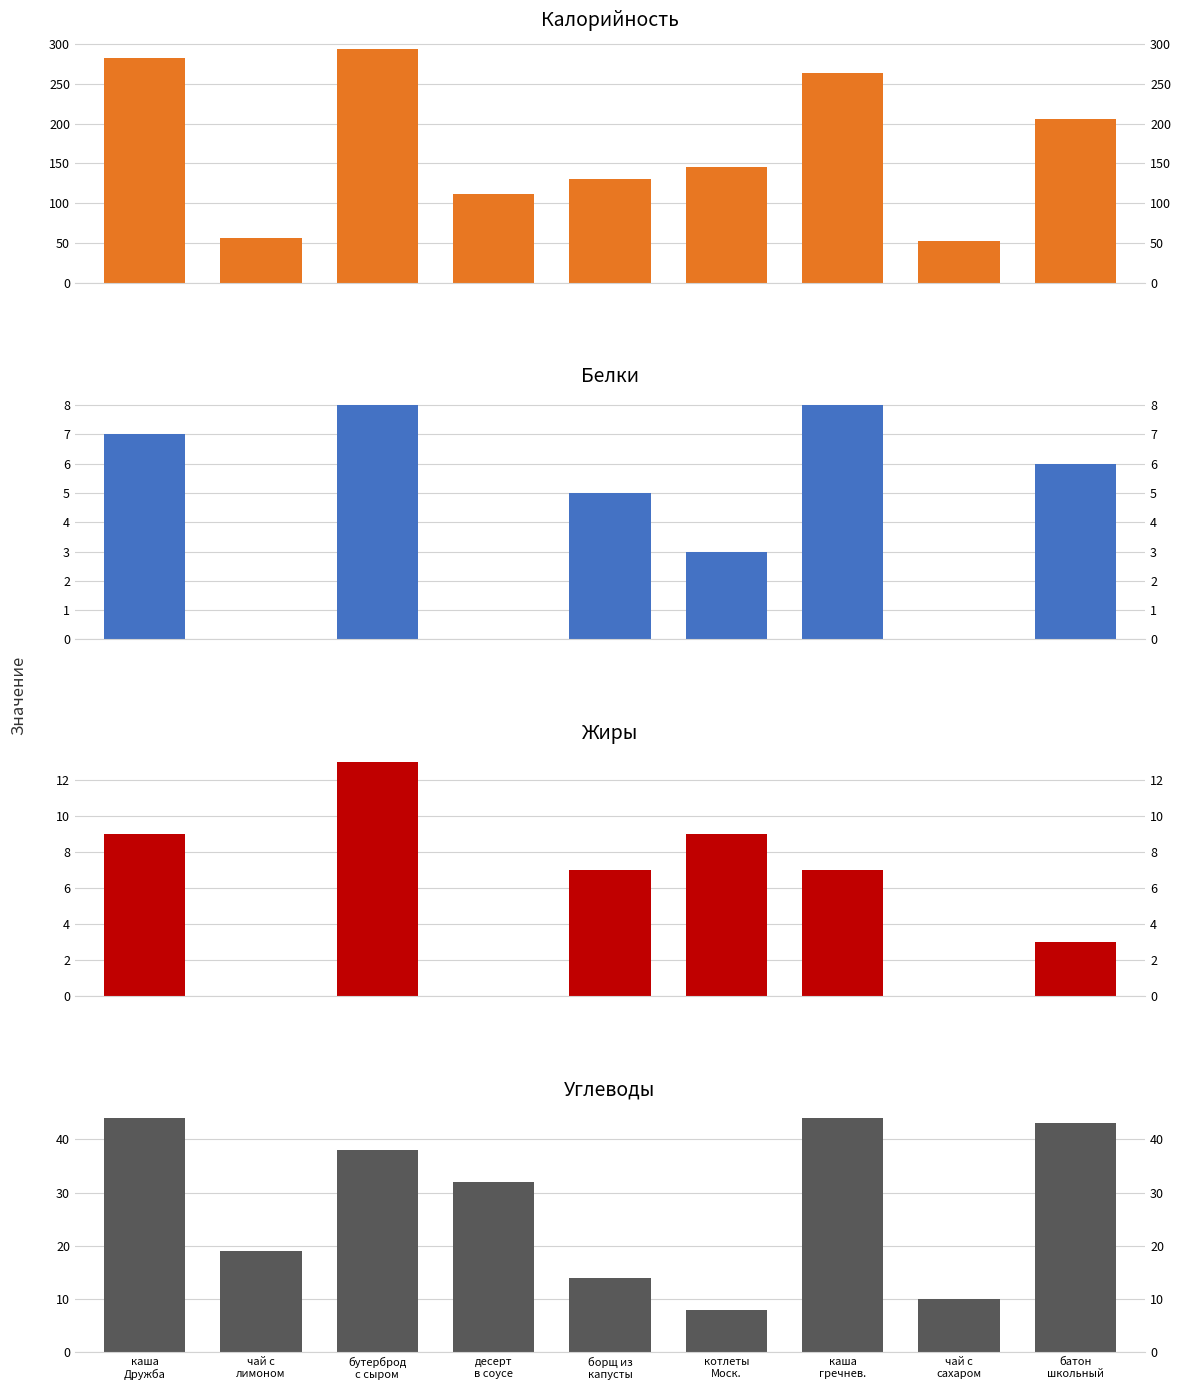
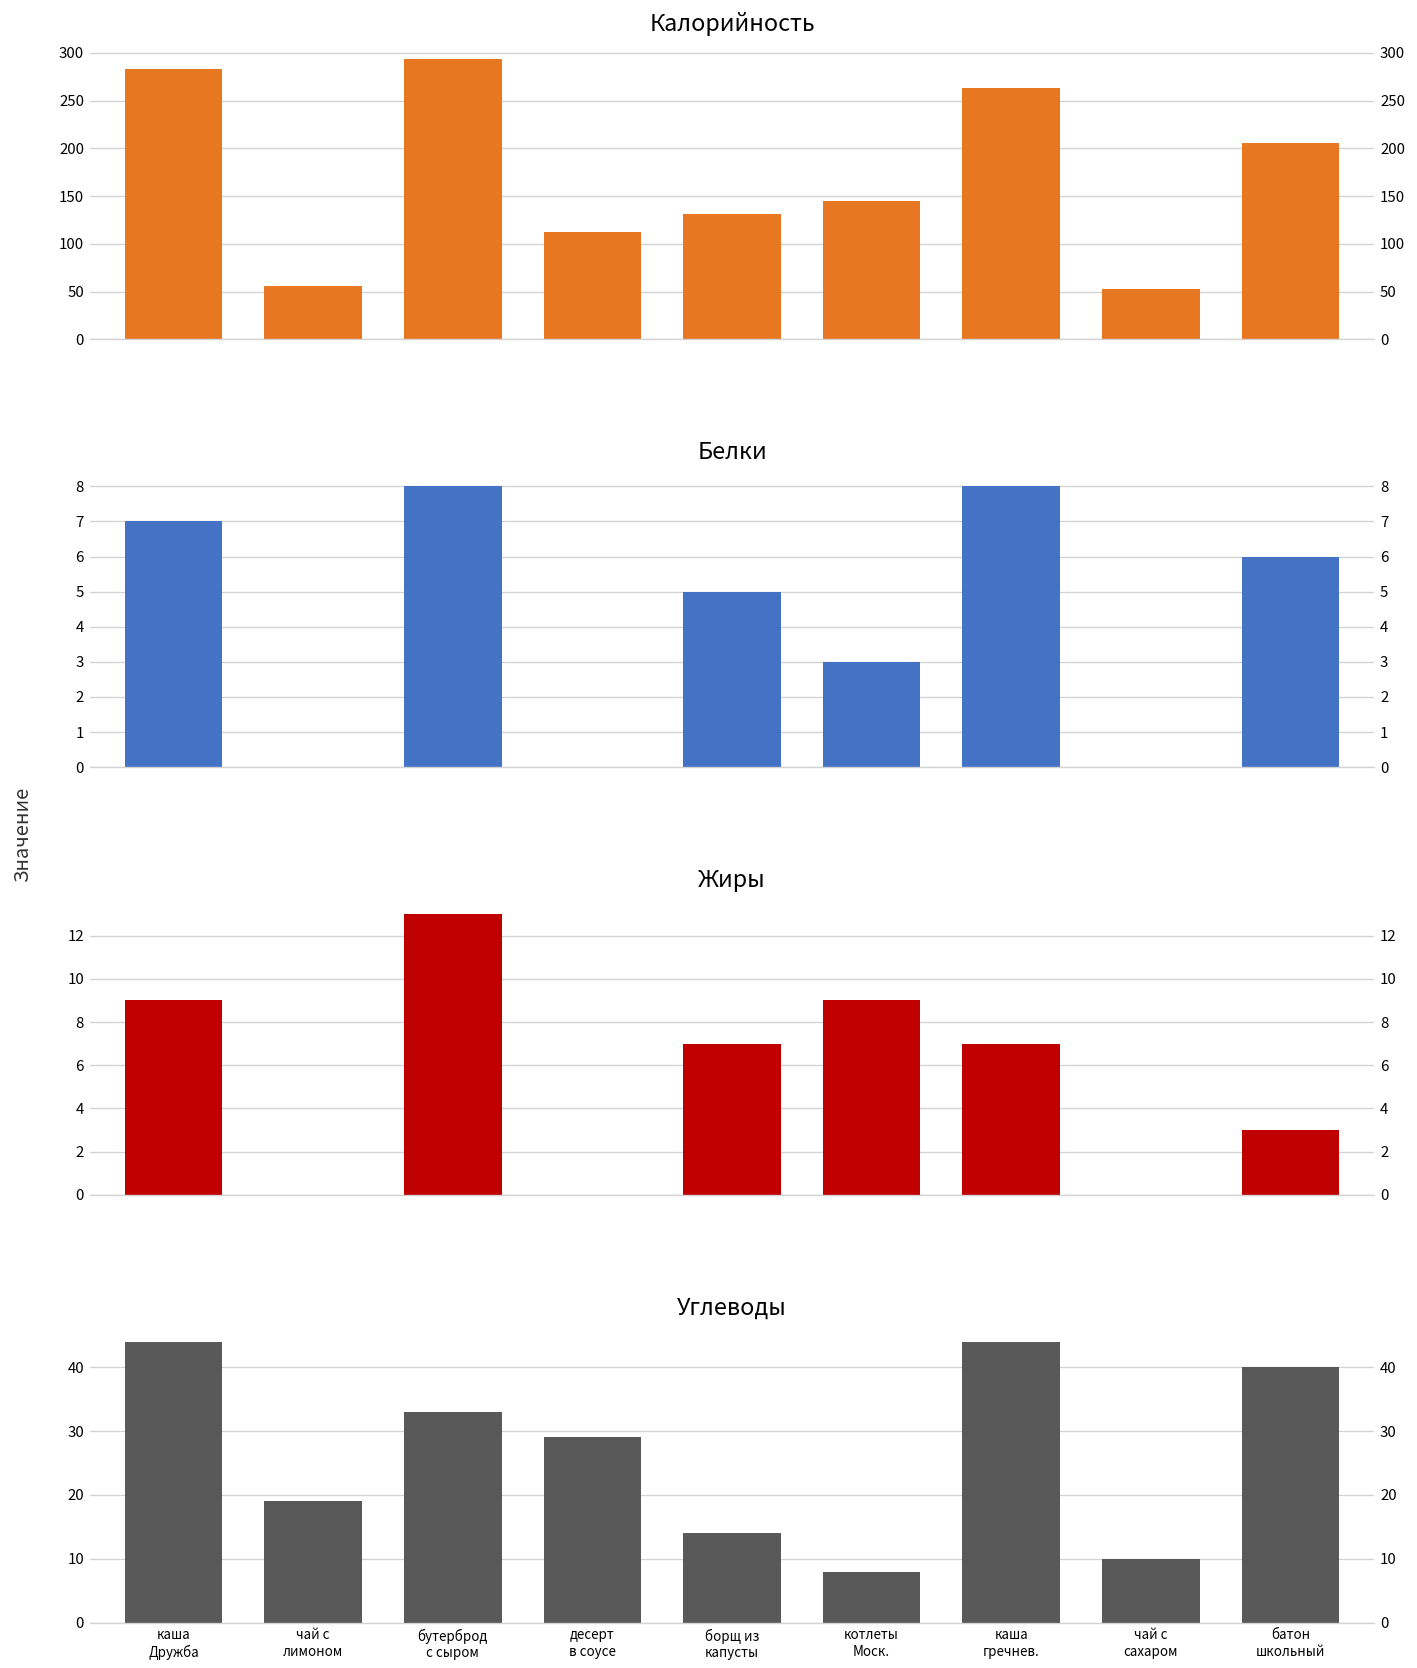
Углеводы, бутерброд с сыром: 38 -> 33
Углеводы, десерт в соусе: 32 -> 29
Углеводы, батон школьный: 43 -> 40
